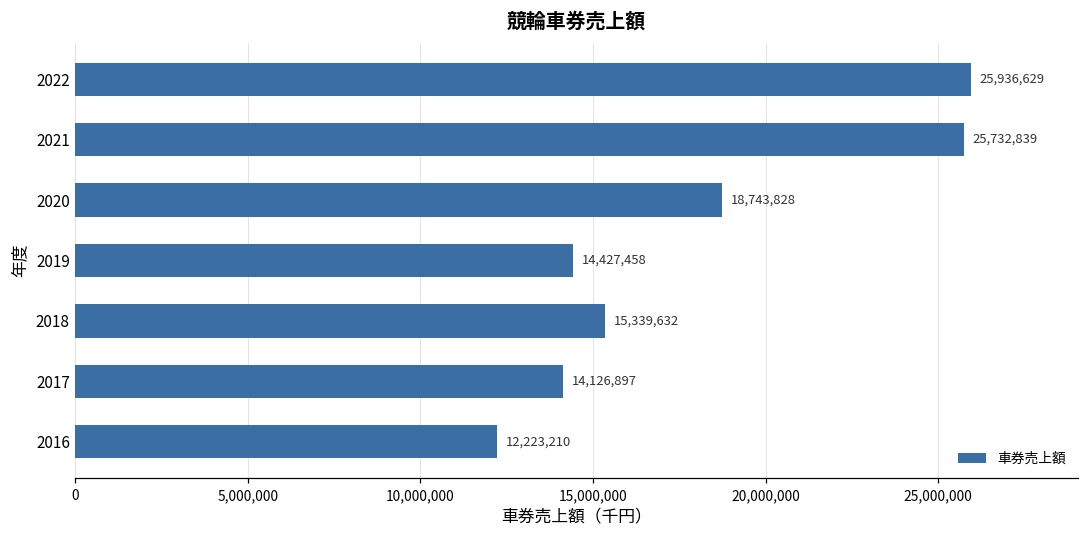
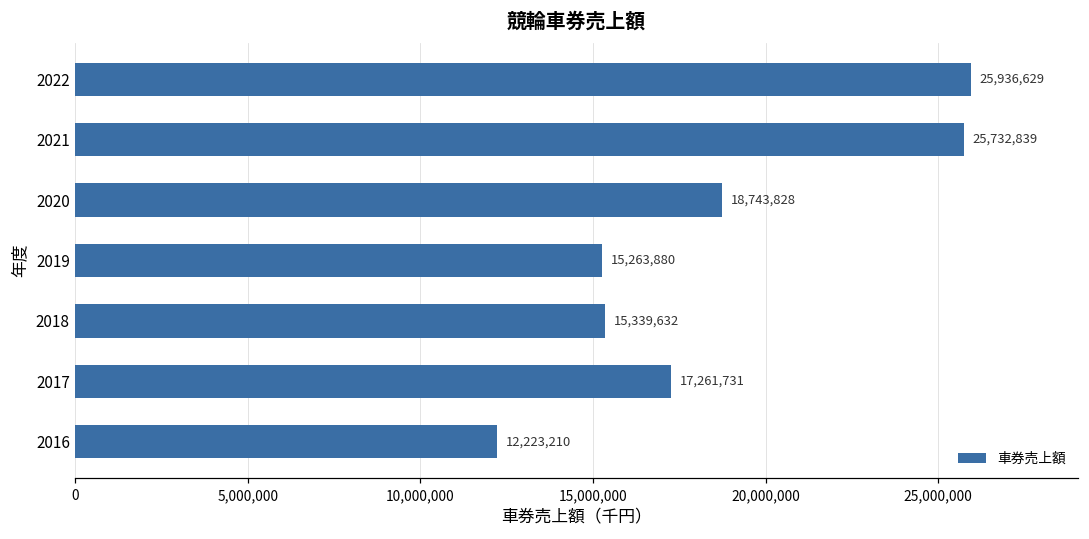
2019: 14,427,458 -> 15,263,880
2017: 14,126,897 -> 17,261,731
